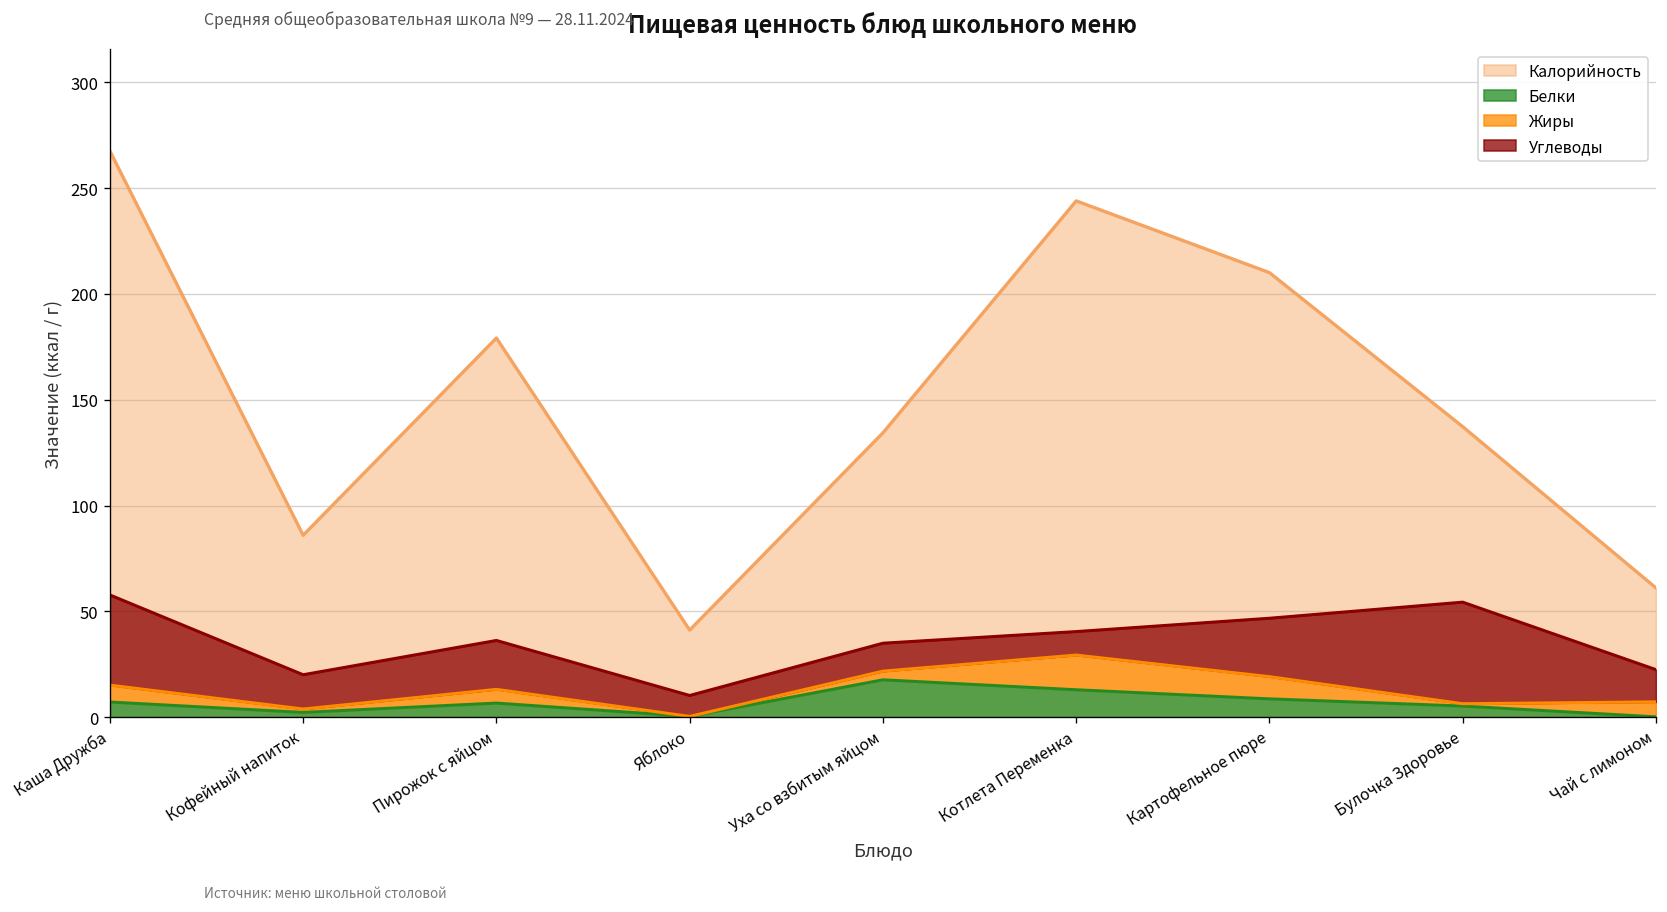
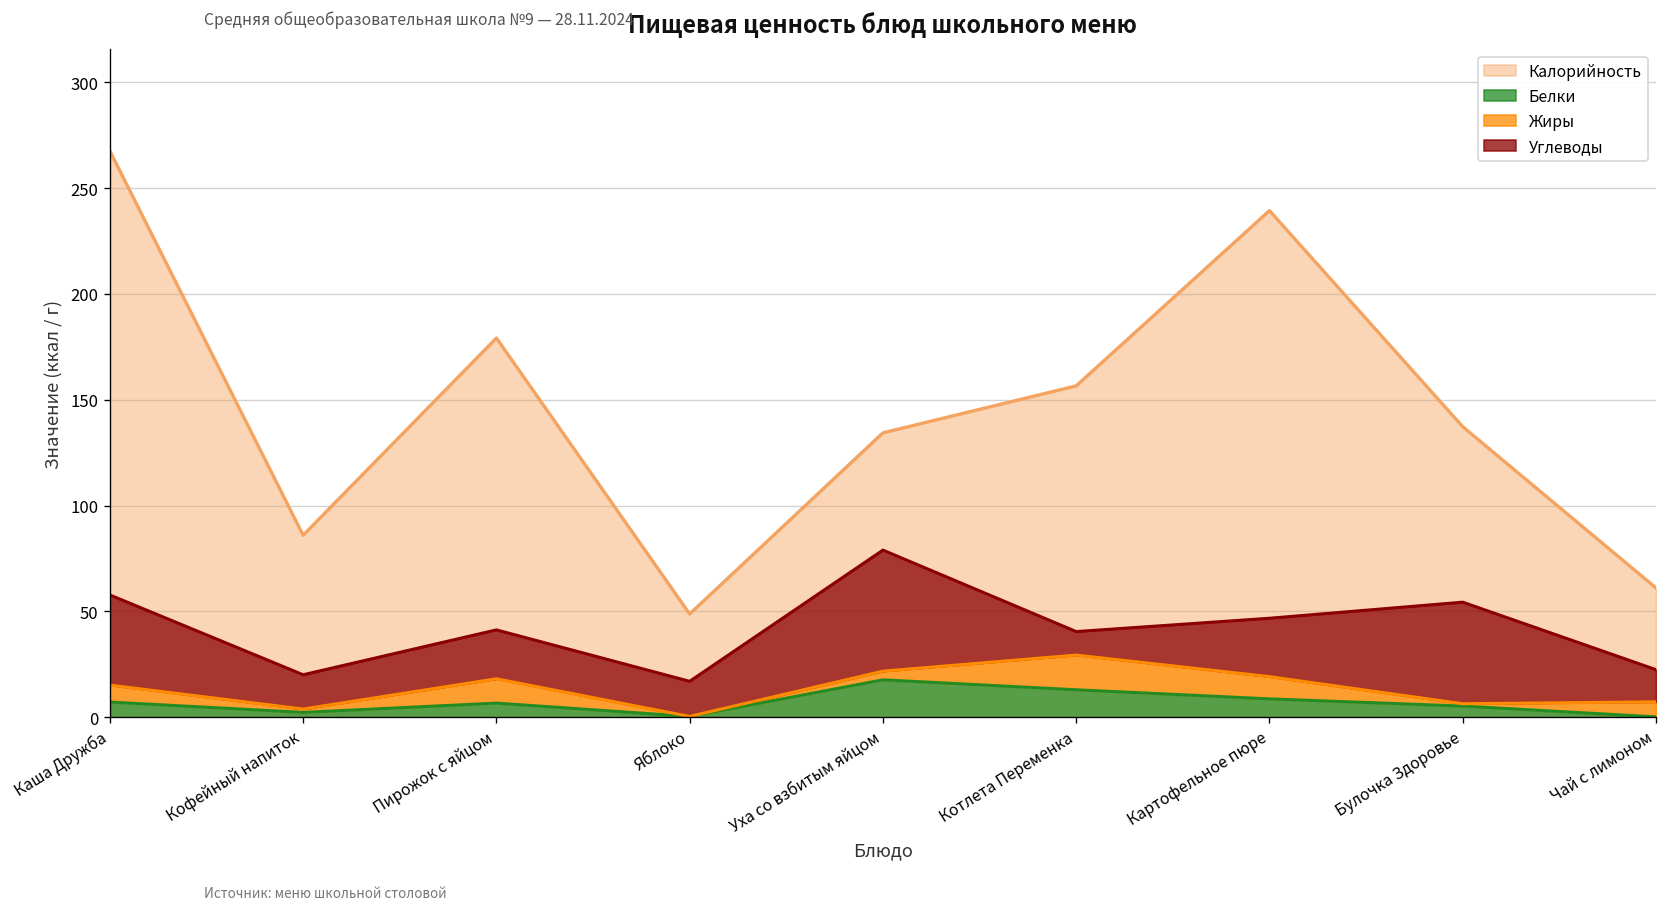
Жиры, Пирожок с яйцом: 6 -> 12
Калорийность, Яблоко: 41 -> 49
Углеводы, Яблоко: 10 -> 17
Углеводы, Уха со взбитым яйцом: 13 -> 57
Калорийность, Котлета Переменка: 244 -> 157
Калорийность, Картофельное пюре: 210 -> 239
